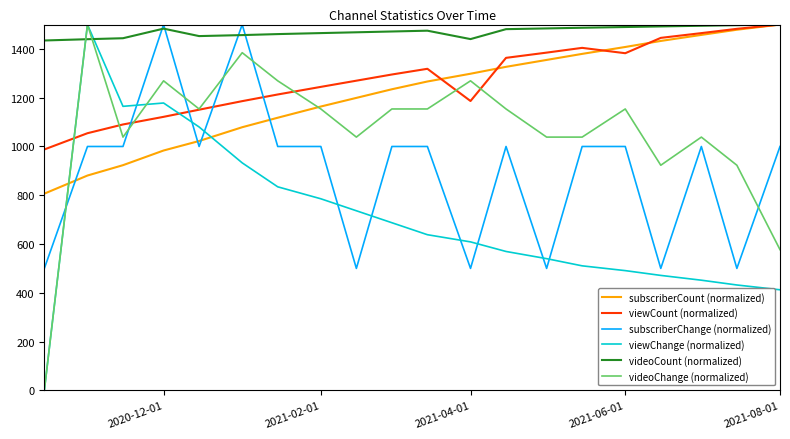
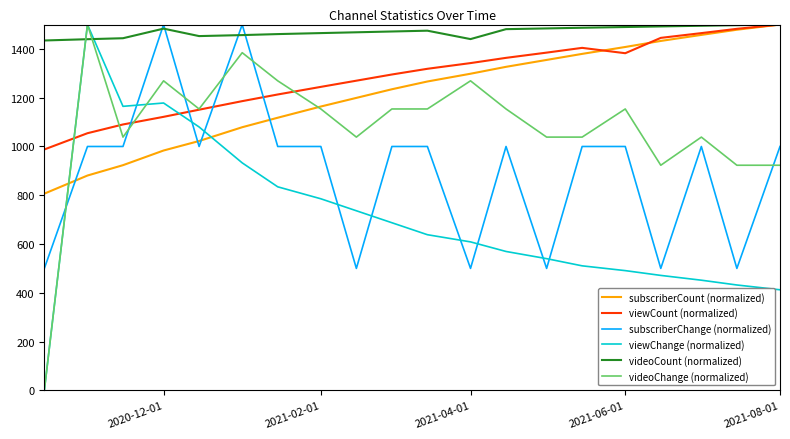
viewCount (normalized), 2021-04-01: 1190 -> 1340
videoChange (normalized), 2021-08-01: 580 -> 920
